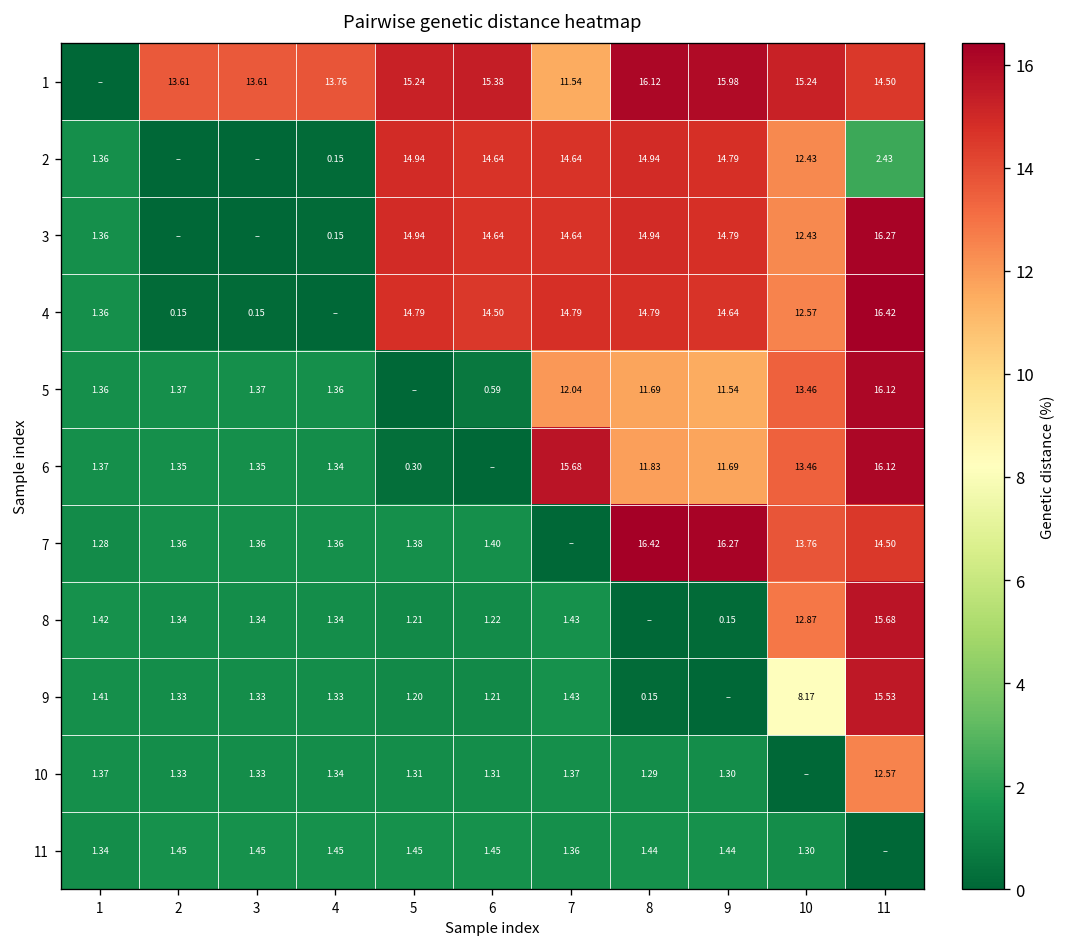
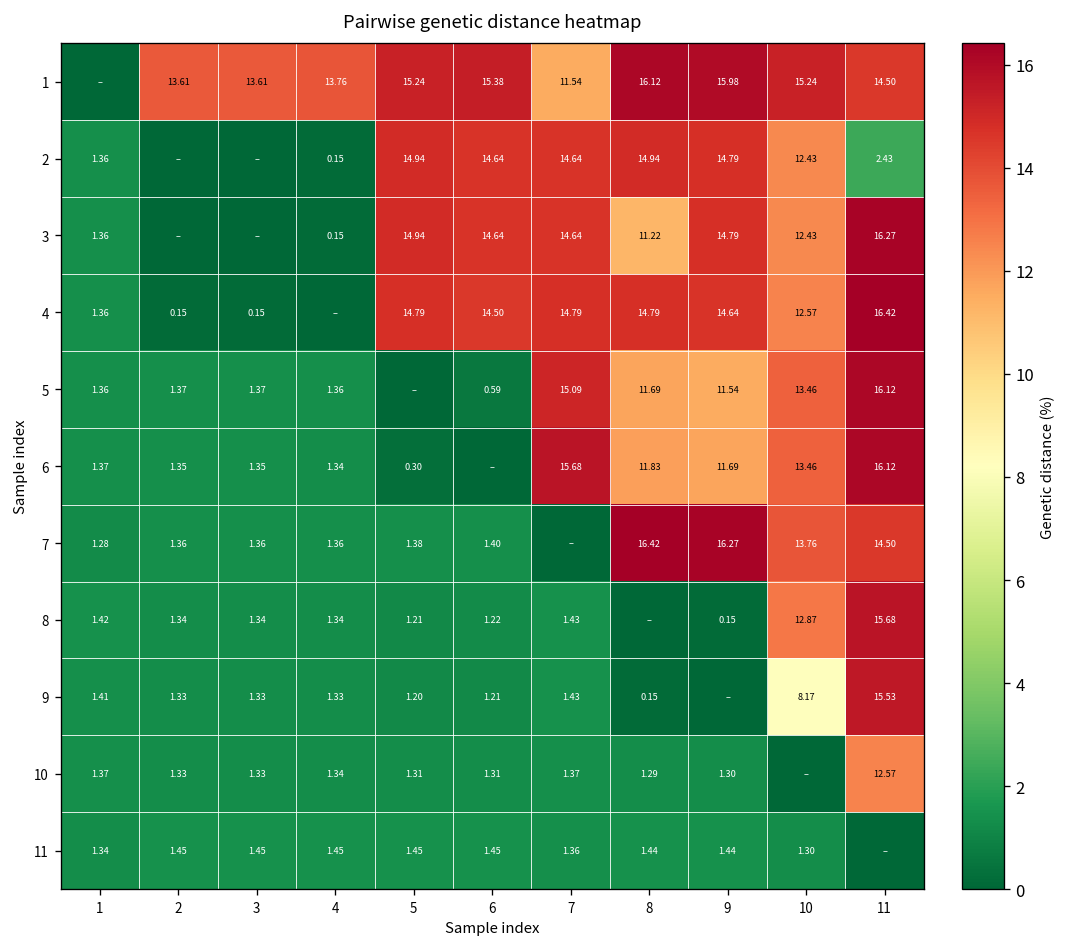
3, 8: 14.94 -> 11.22
5, 7: 12.04 -> 15.09
